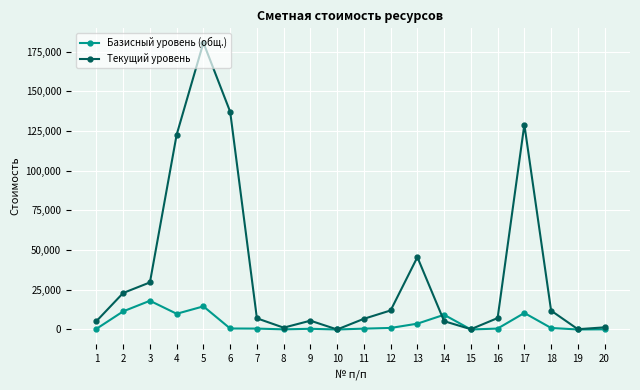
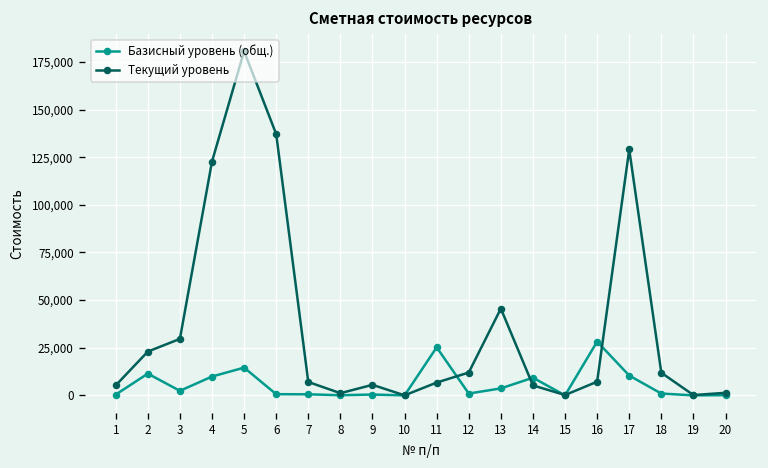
Базисный уровень (общ.), 3: 18,000 -> 2,000
Базисный уровень (общ.), 11: 1,000 -> 25,000
Базисный уровень (общ.), 16: 1,000 -> 28,000
